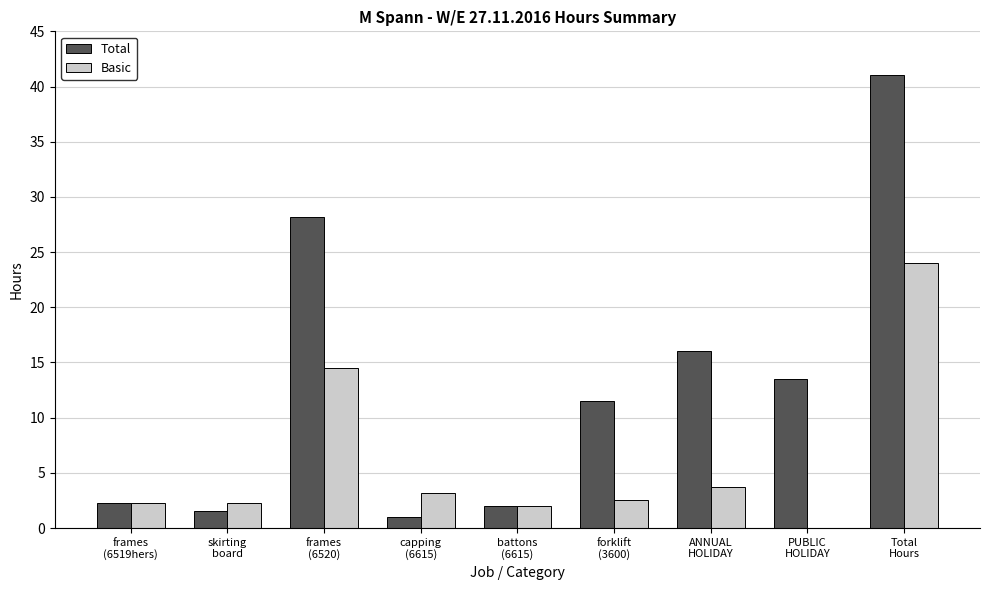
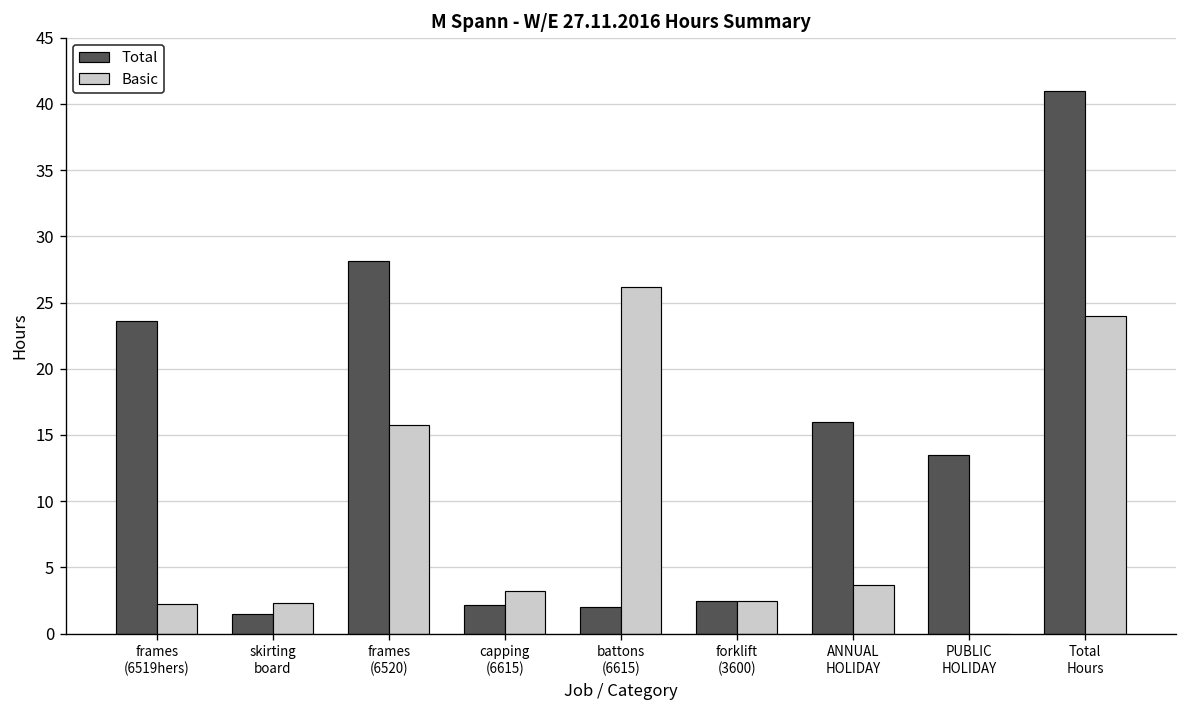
Total, frames (6519hers): 2.3 -> 23.6
Basic, frames (6520): 14.5 -> 15.8
Total, capping (6615): 1.0 -> 2.2
Basic, battons (6615): 2.0 -> 26.2
Total, forklift (3600): 11.5 -> 2.5
